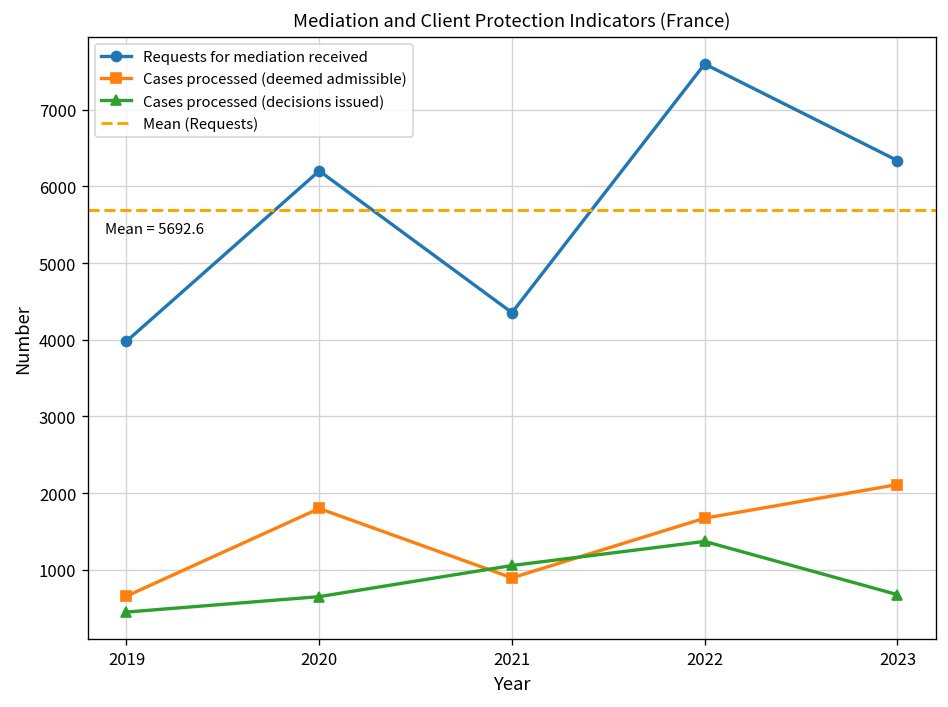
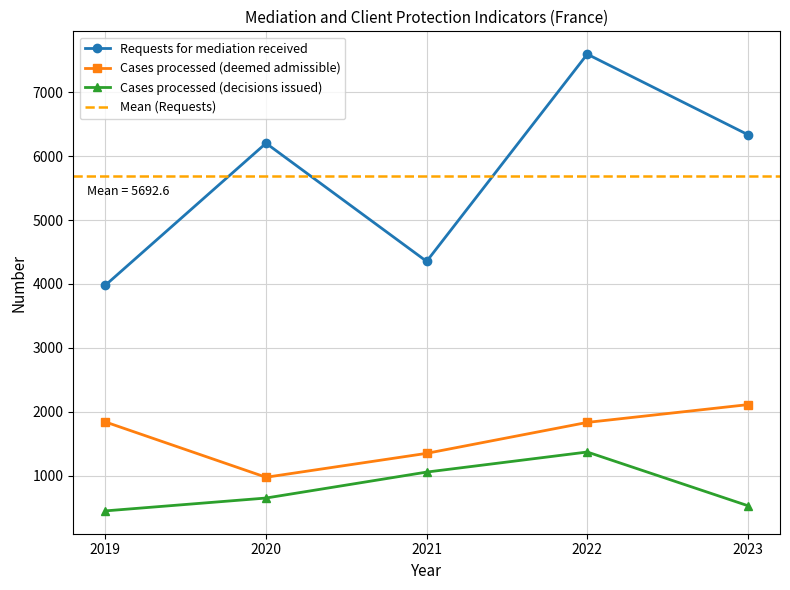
Cases processed (deemed admissible), 2019: 700 -> 1800
Cases processed (deemed admissible), 2020: 1800 -> 1000
Cases processed (deemed admissible), 2021: 900 -> 1400
Cases processed (deemed admissible), 2022: 1700 -> 1800
Cases processed (decisions issued), 2023: 700 -> 500
